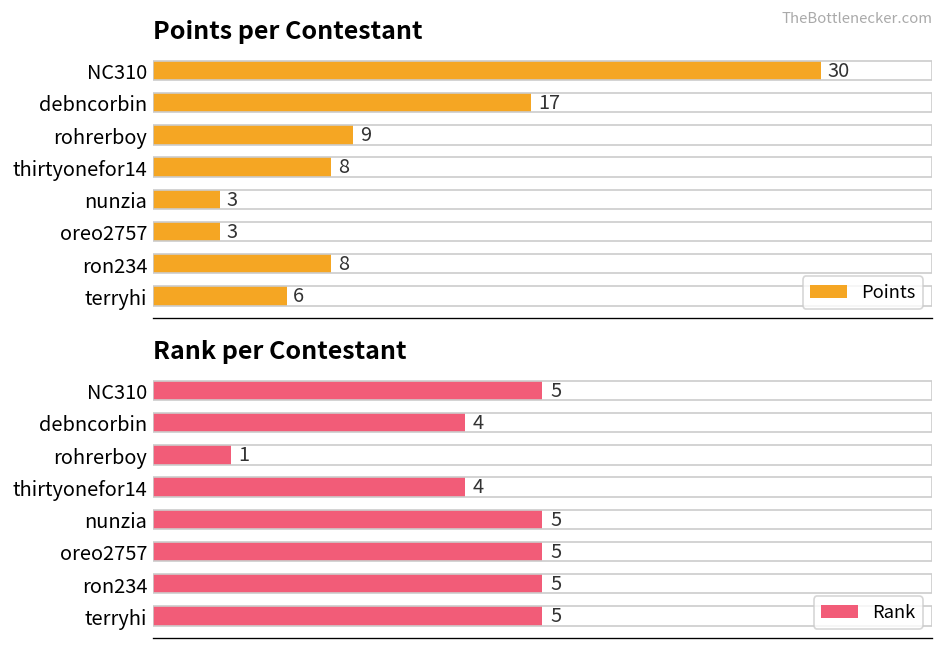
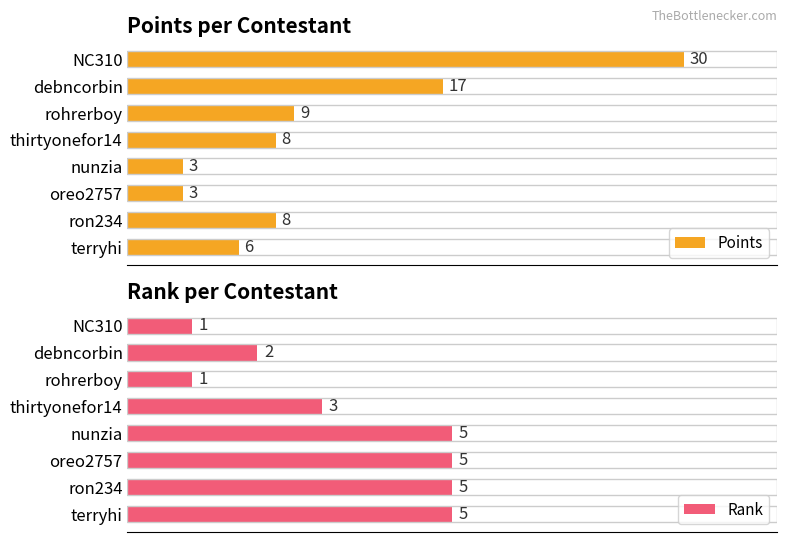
Rank per Contestant, NC310: 5 -> 1
Rank per Contestant, debncorbin: 4 -> 2
Rank per Contestant, thirtyonefor14: 4 -> 3
